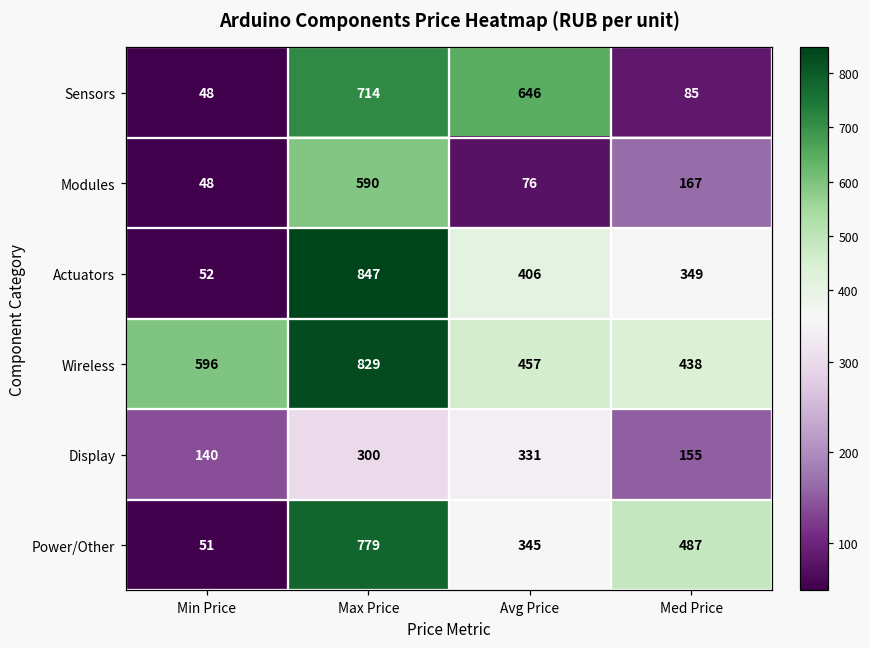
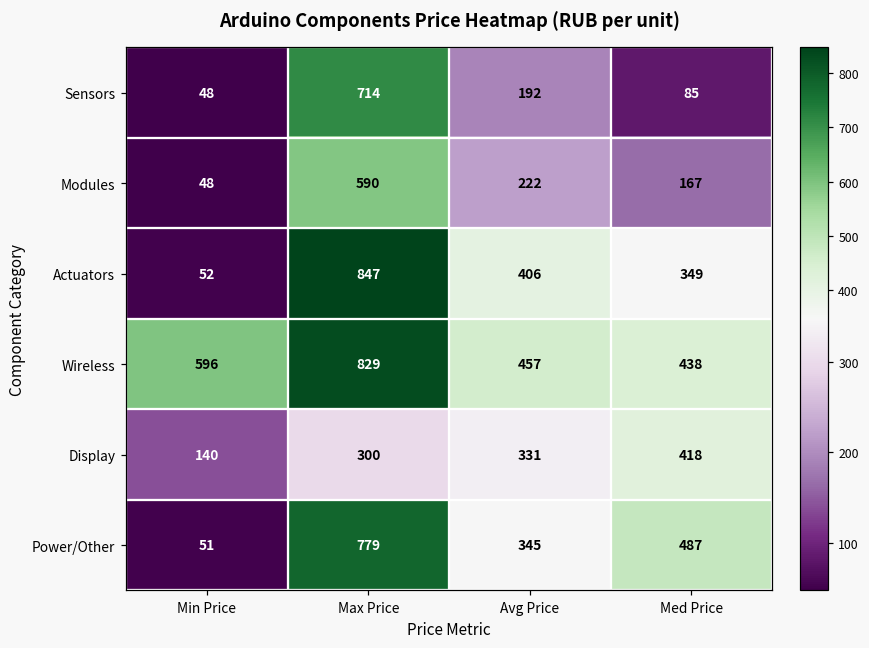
Sensors, Avg Price: 646 -> 192
Modules, Avg Price: 76 -> 222
Display, Med Price: 155 -> 418
